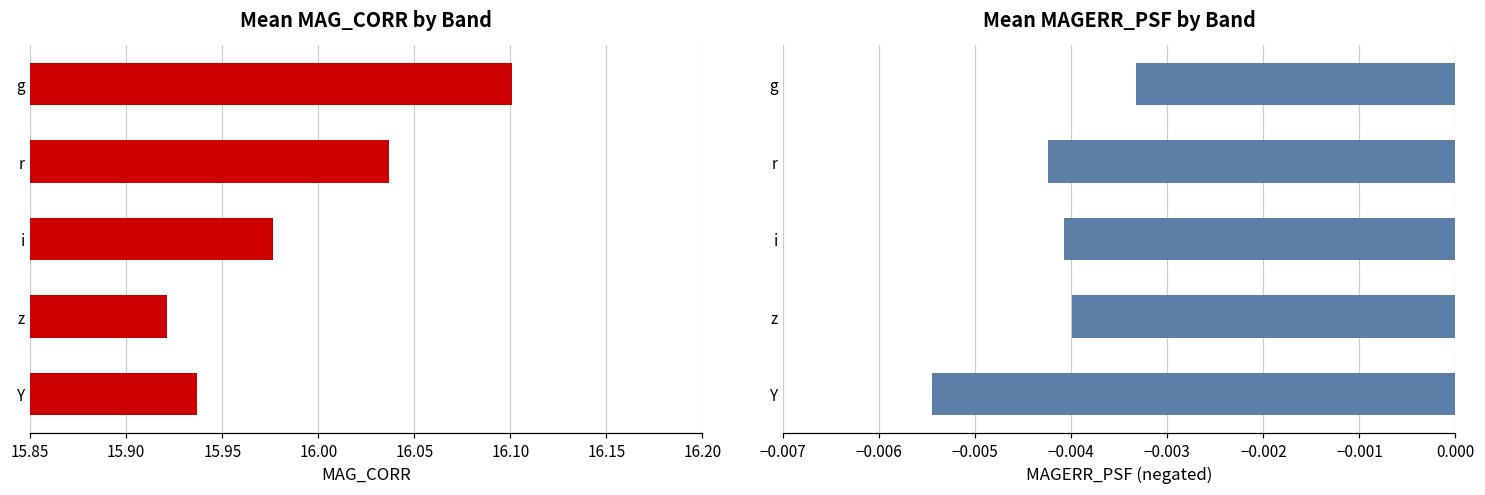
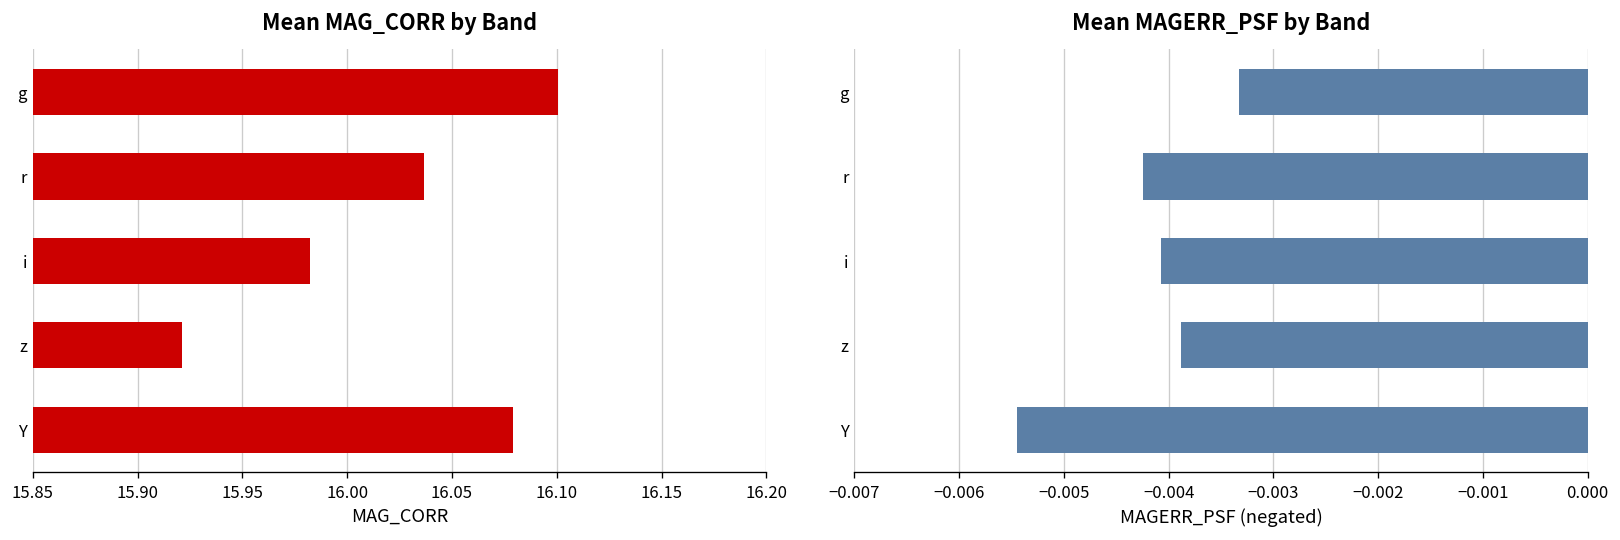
Mean MAG_CORR by Band, i: 15.976 -> 15.982
Mean MAG_CORR by Band, Y: 15.937 -> 16.079
Mean MAGERR_PSF by Band, z: -0.0040 -> -0.0039
